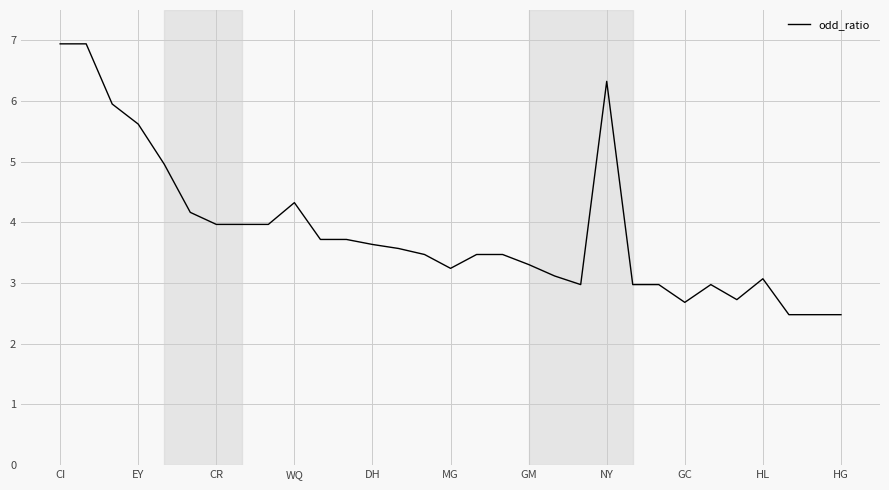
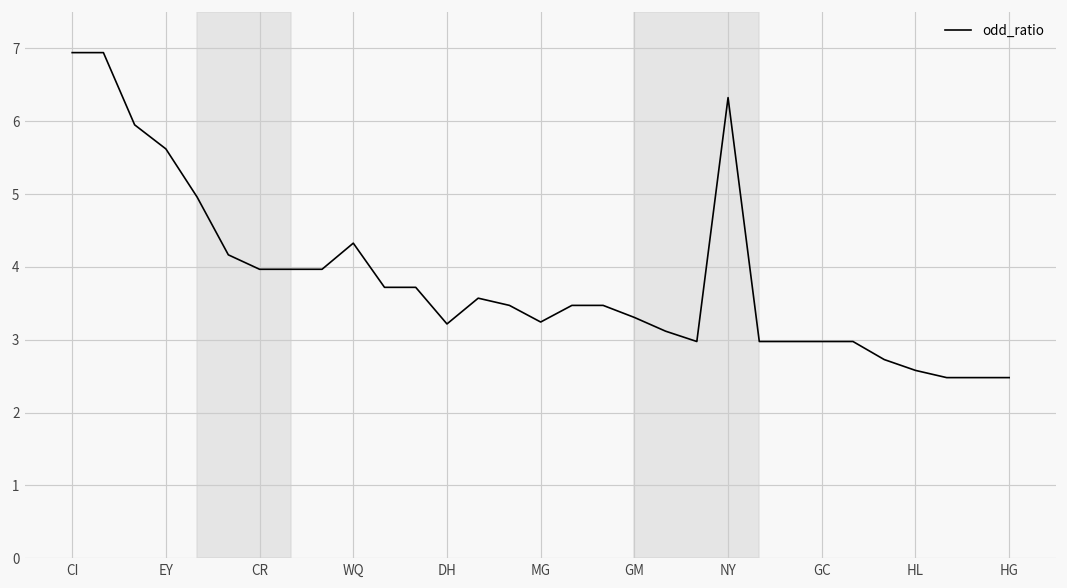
DH: 3.6 -> 3.2
GC: 2.7 -> 3.0
HL: 3.1 -> 2.6
